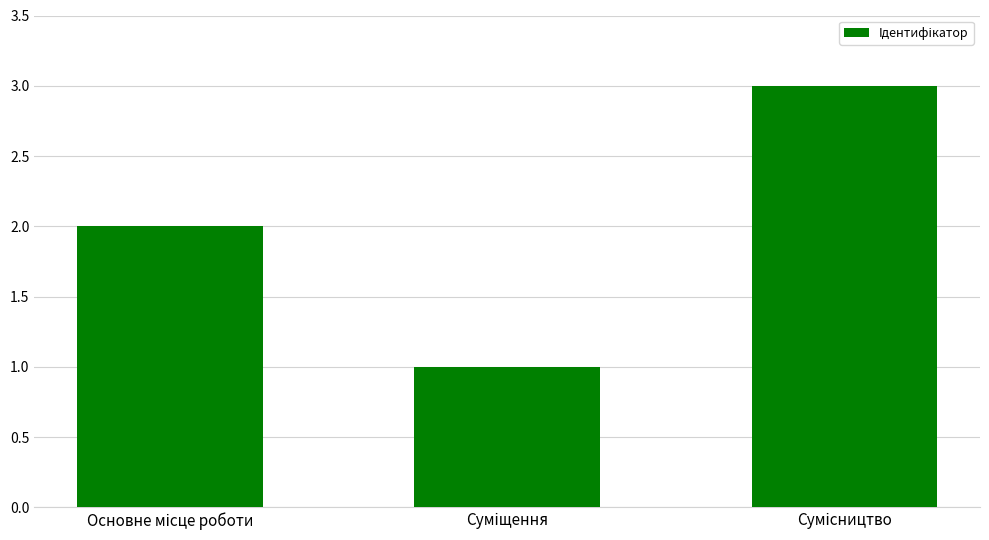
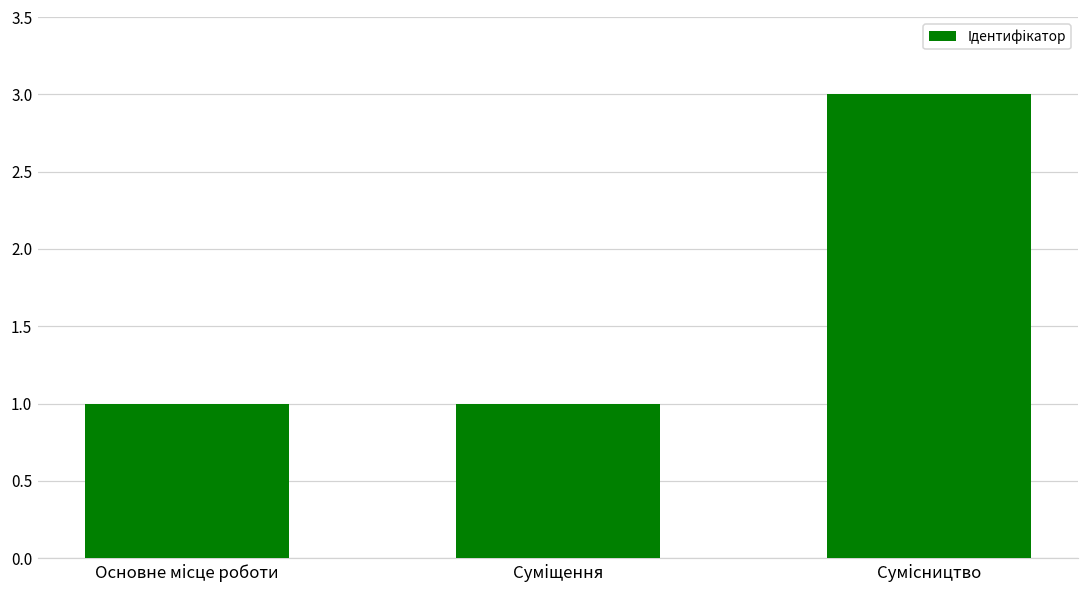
Основне місце роботи: 2 -> 1
